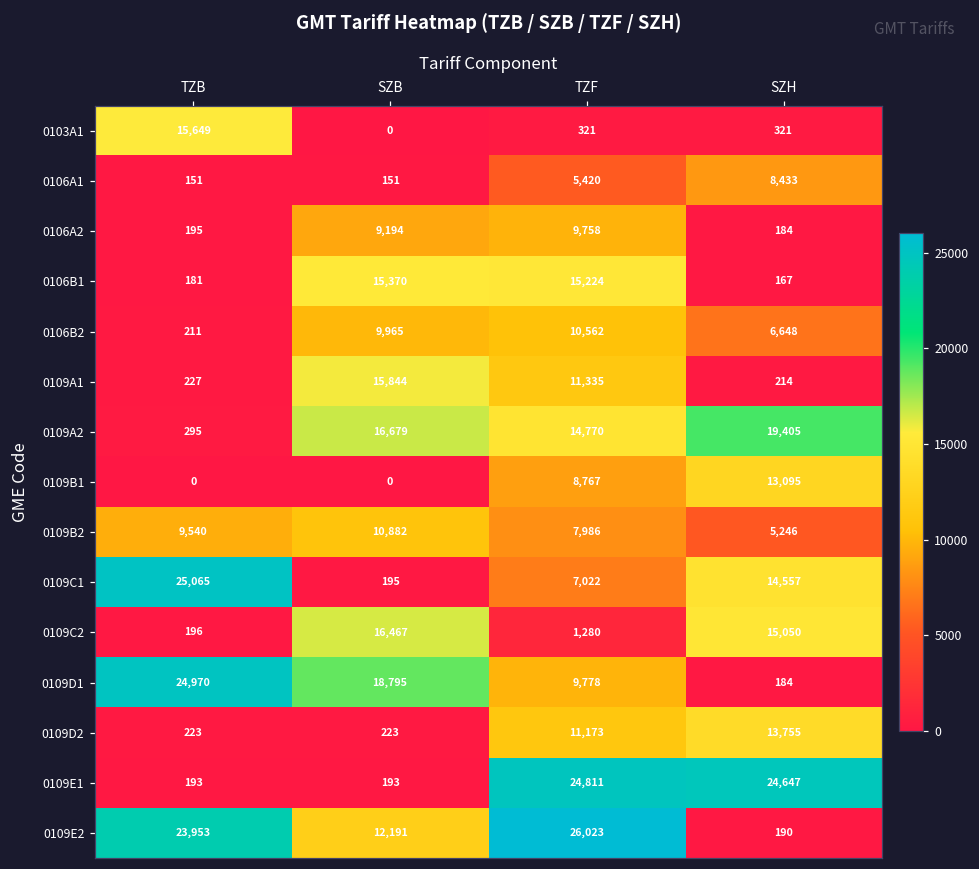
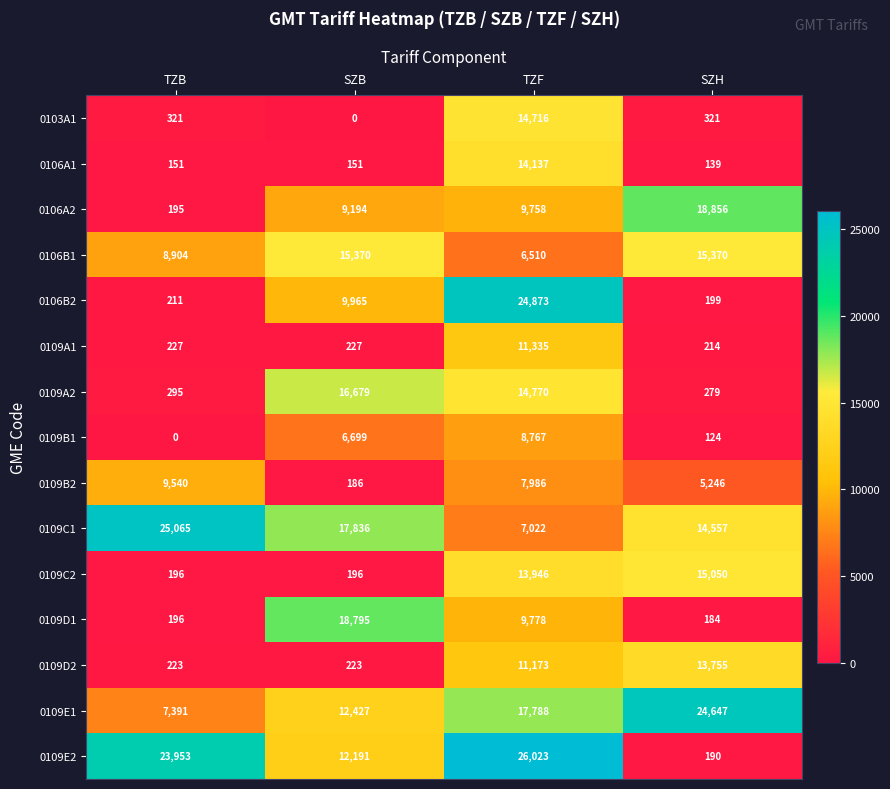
0103A1, TZB: 15,649 -> 321
0103A1, TZF: 321 -> 14,716
0106A1, TZF: 5,420 -> 14,137
0106A1, SZH: 8,433 -> 139
0106A2, SZH: 184 -> 18,856
0106B1, TZB: 181 -> 8,904
0106B1, TZF: 15,224 -> 6,510
0106B1, SZH: 167 -> 15,370
0106B2, TZF: 10,562 -> 24,873
0106B2, SZH: 6,648 -> 199
0109A1, SZB: 15,844 -> 227
0109A2, SZH: 19,405 -> 279
0109B1, SZB: 0 -> 6,699
0109B1, SZH: 13,095 -> 124
0109B2, SZB: 10,882 -> 186
0109C1, SZB: 195 -> 17,836
0109C2, SZB: 16,467 -> 196
0109C2, TZF: 1,280 -> 13,946
0109D1, TZB: 24,970 -> 196
0109E1, TZB: 193 -> 7,391
0109E1, SZB: 193 -> 12,427
0109E1, TZF: 24,811 -> 17,788
